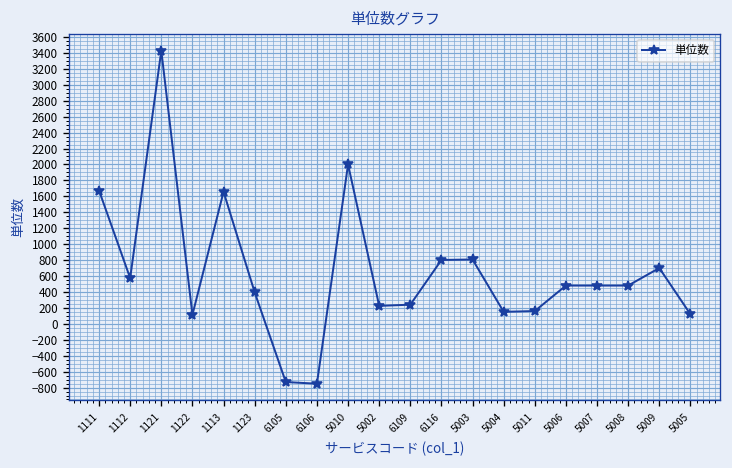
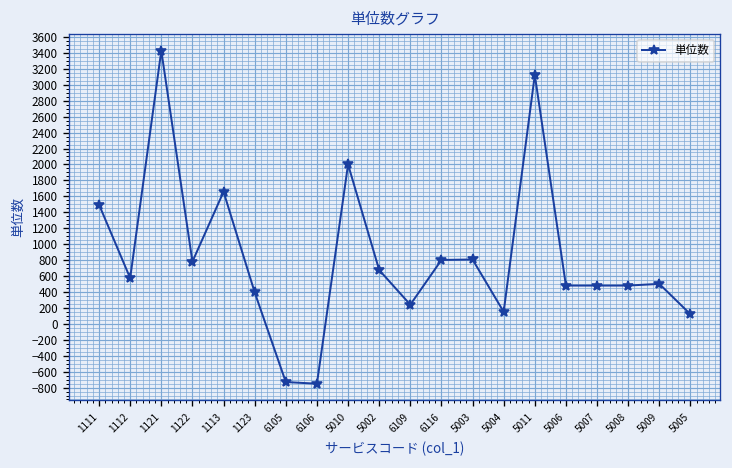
1111: 1700 -> 1500
1122: 100 -> 800
5002: 200 -> 700
5011: 200 -> 3100
5009: 700 -> 500
